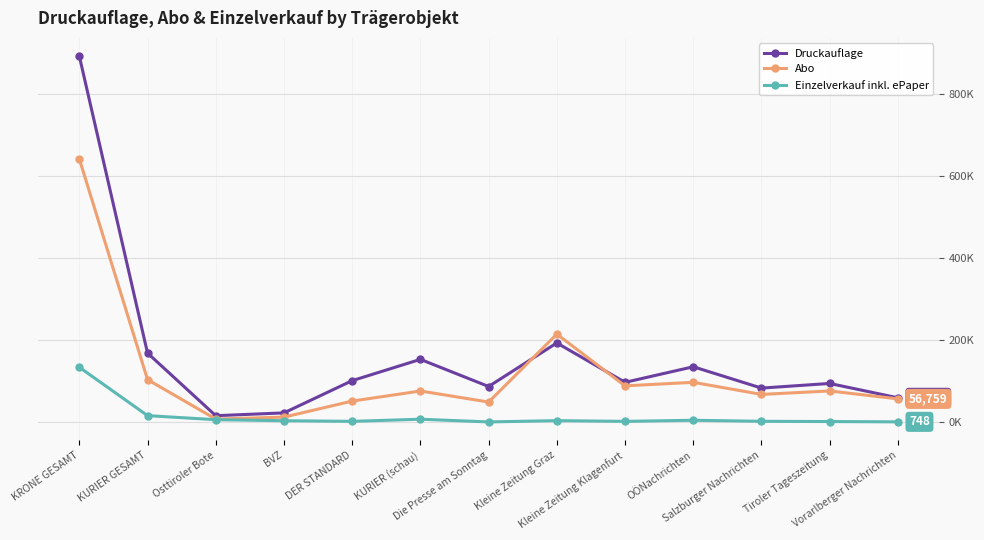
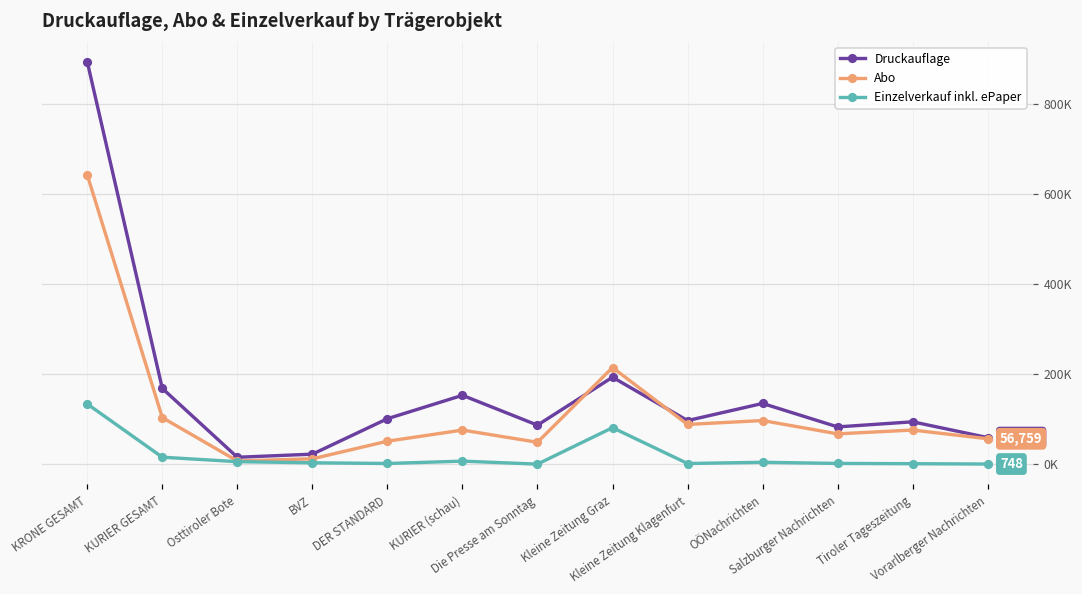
Einzelverkauf inkl. ePaper, Kleine Zeitung Graz: 0 -> 80000
